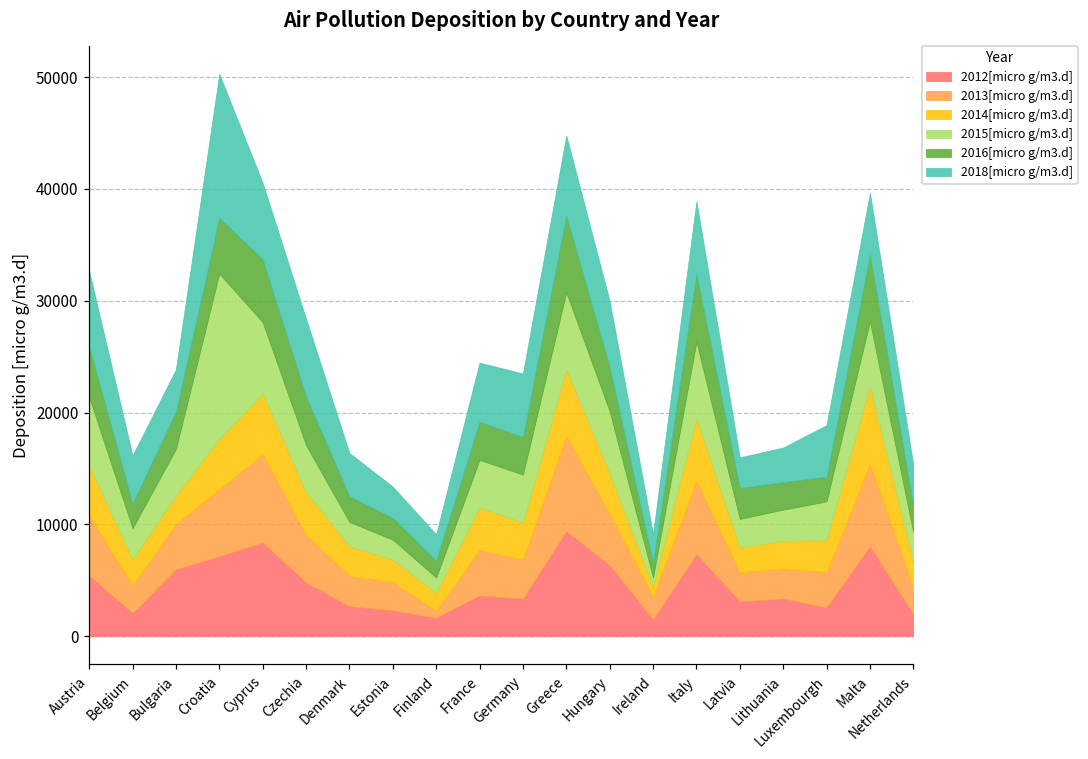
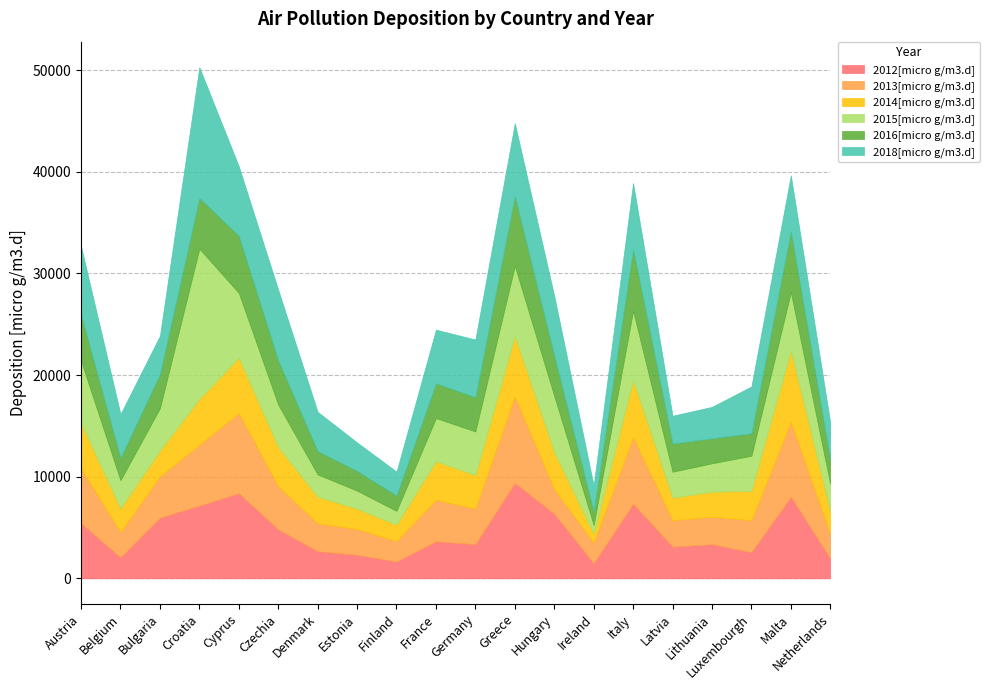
2013[micro g/m3.d], Finland: 600 -> 2000
2013[micro g/m3.d], Hungary: 4600 -> 2400
